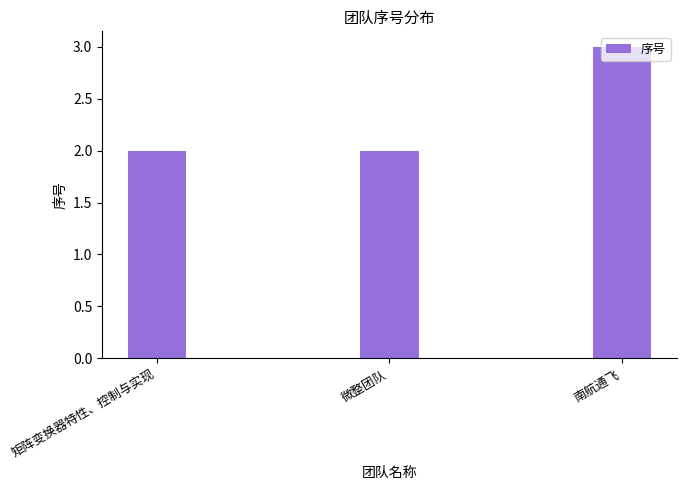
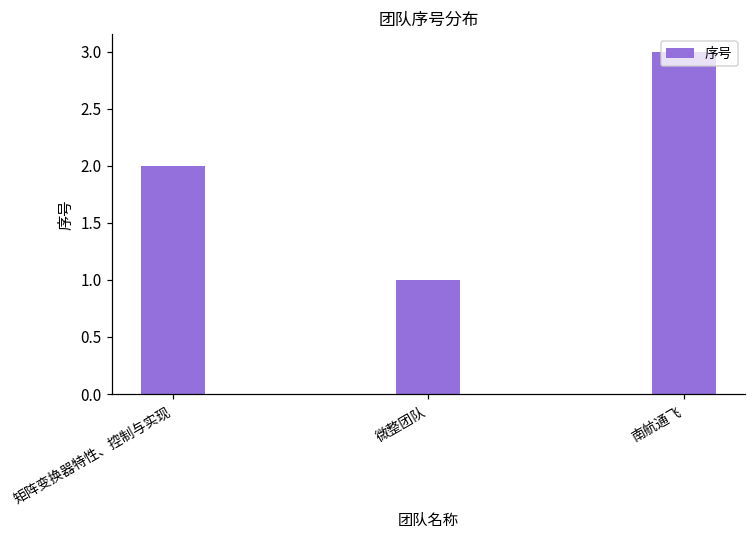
微整团队: 2 -> 1
